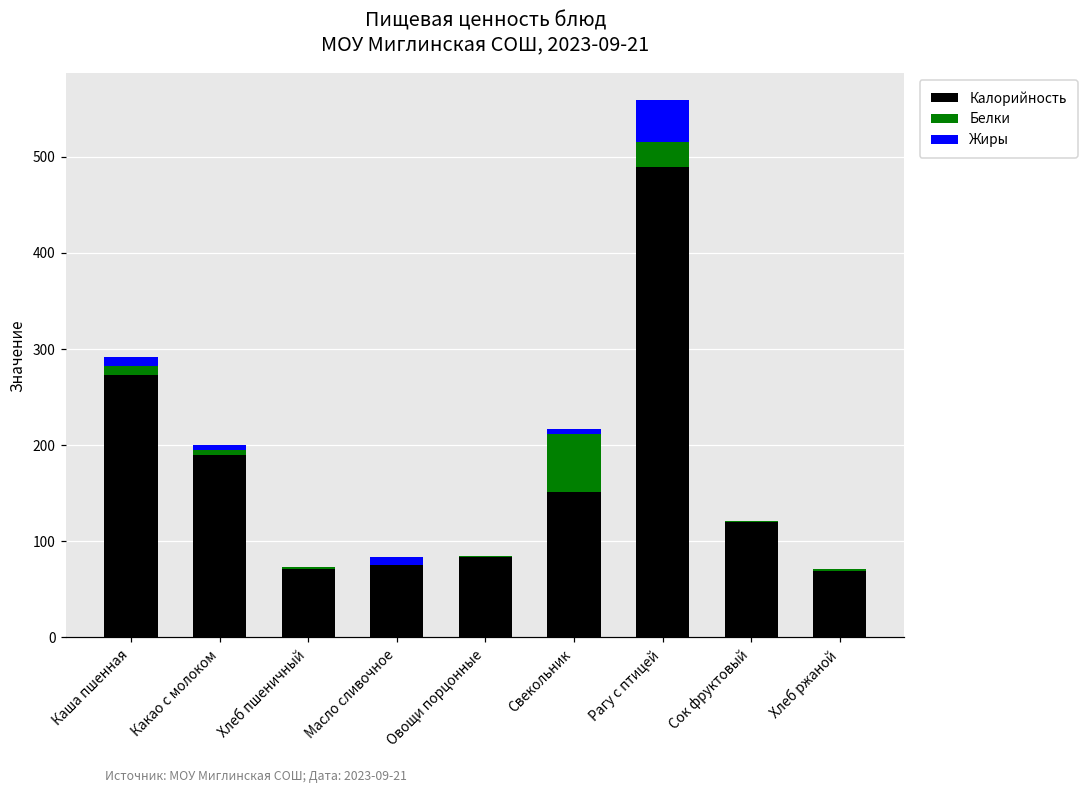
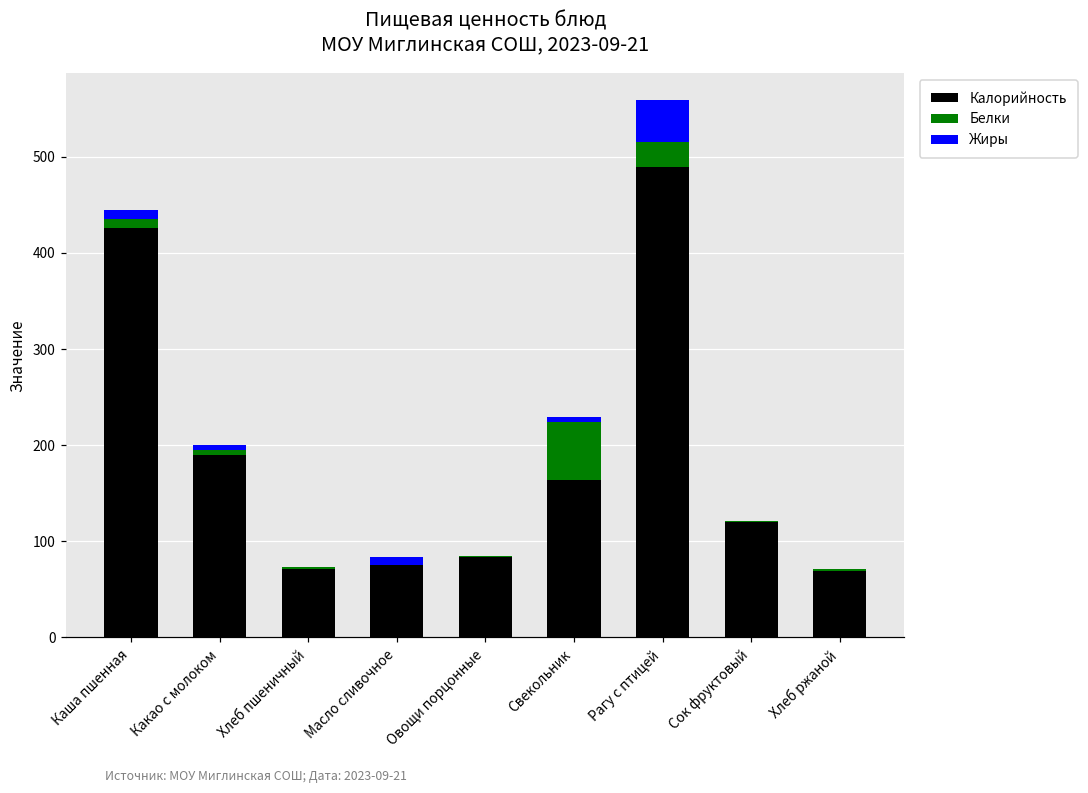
Калорийность, Каша пшенная: 270 -> 430
Калорийность, Свекольник: 150 -> 160
